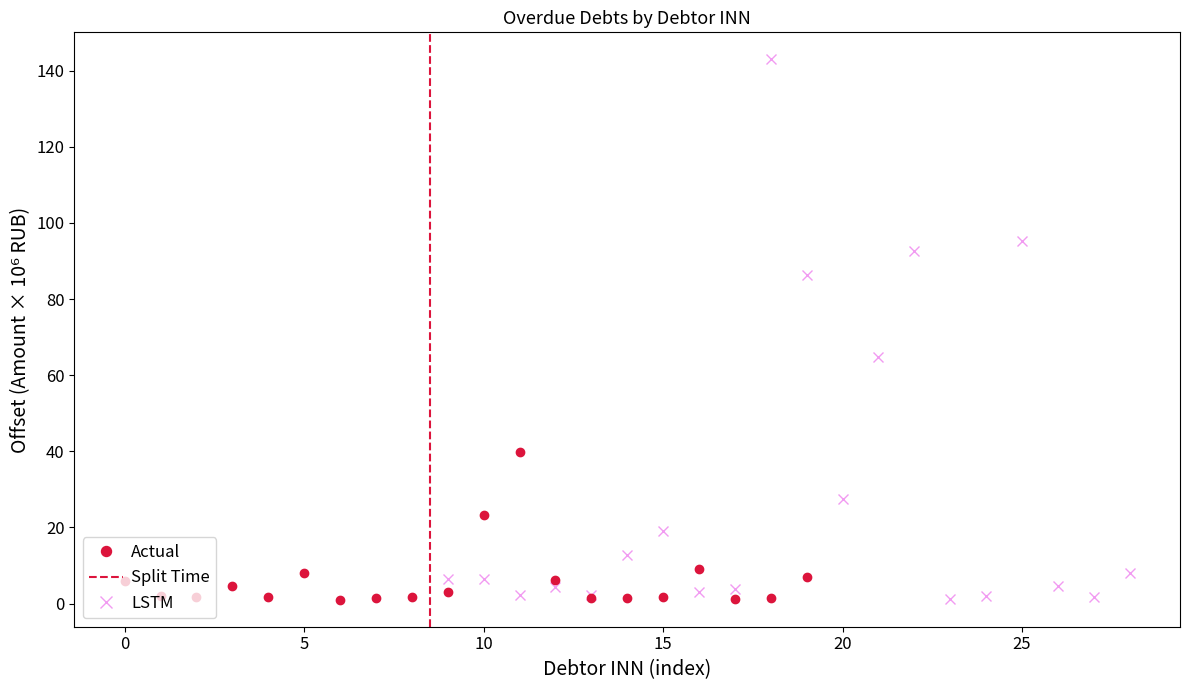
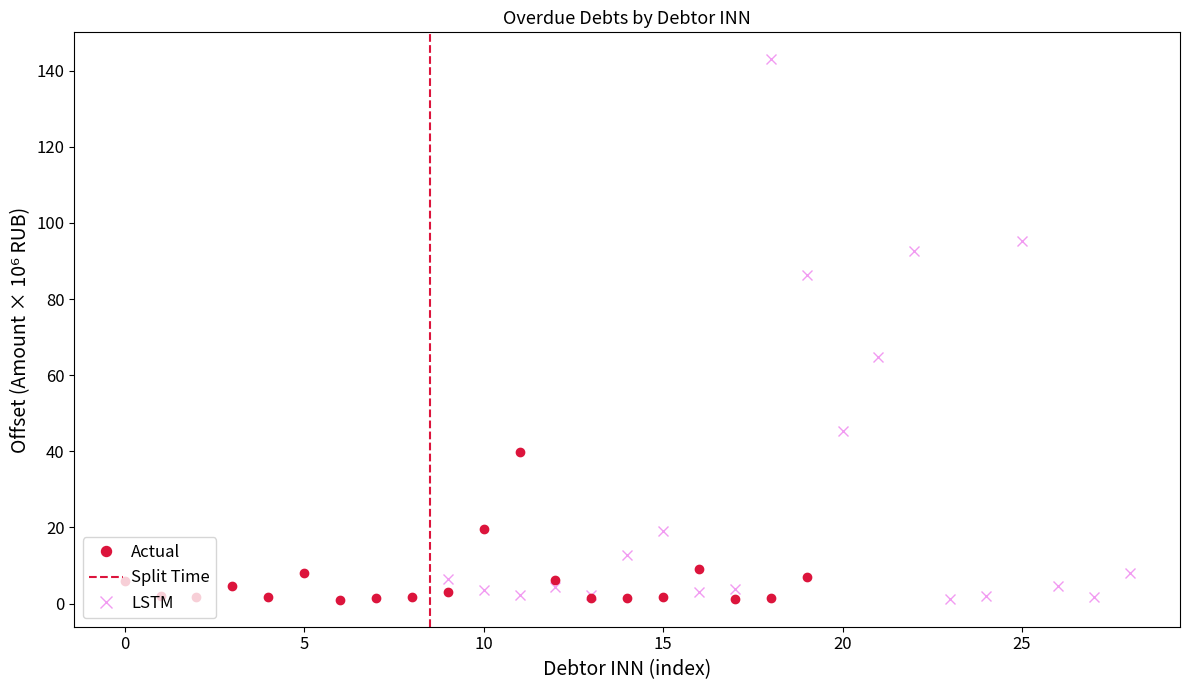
Actual, 10: 23 -> 20
LSTM, 10: 6 -> 4
LSTM, 20: 28 -> 45
